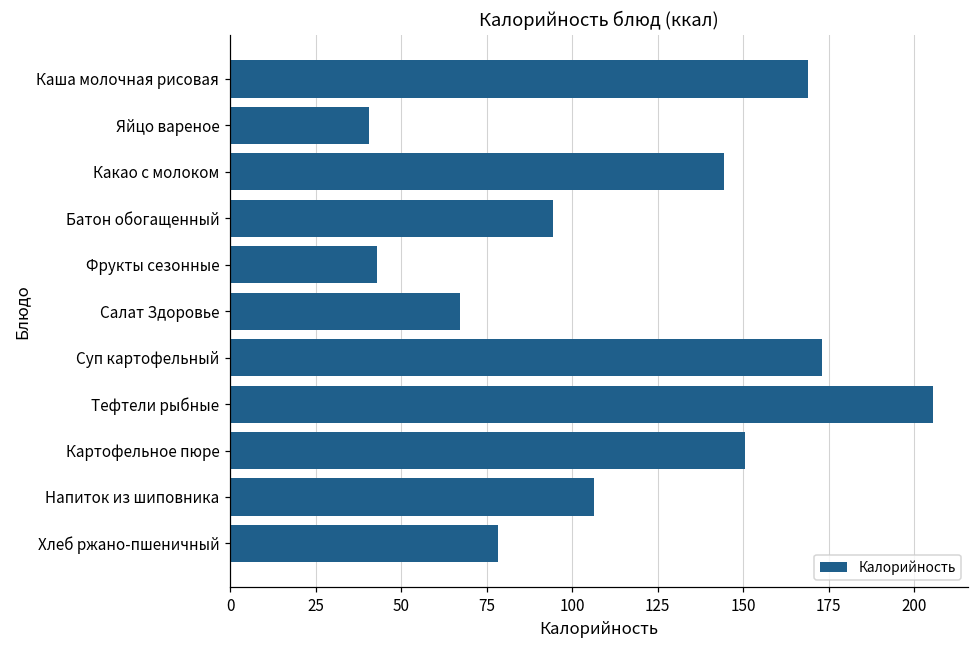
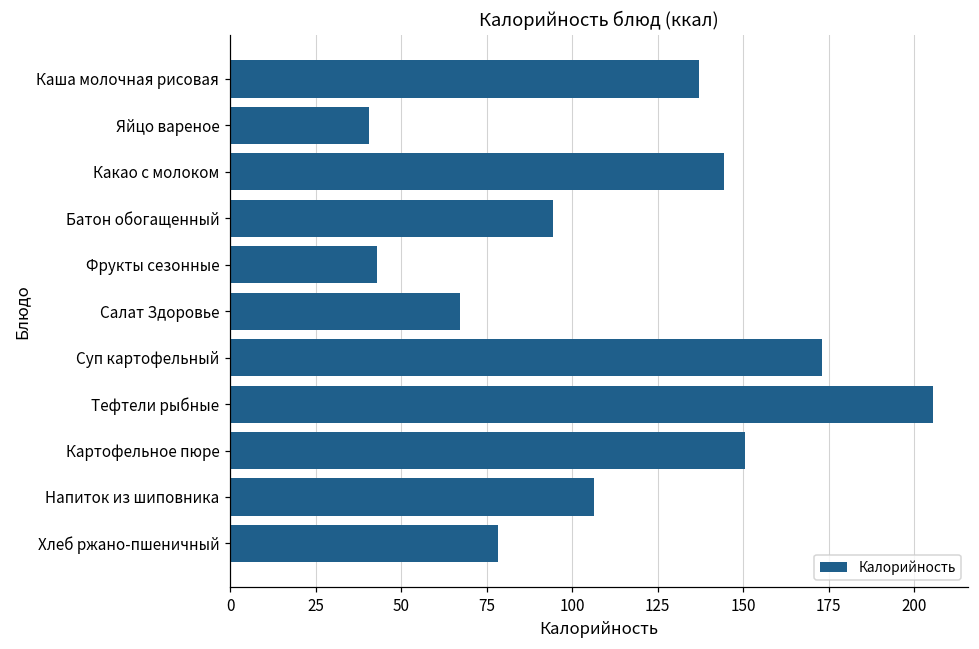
Каша молочная рисовая: 169 -> 137
